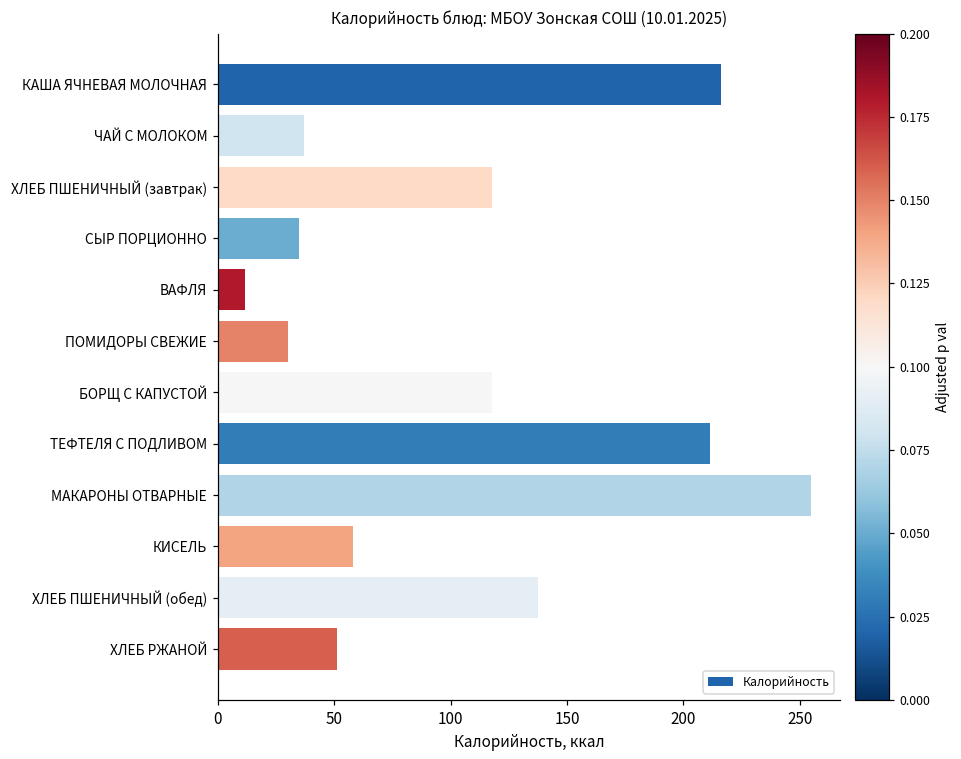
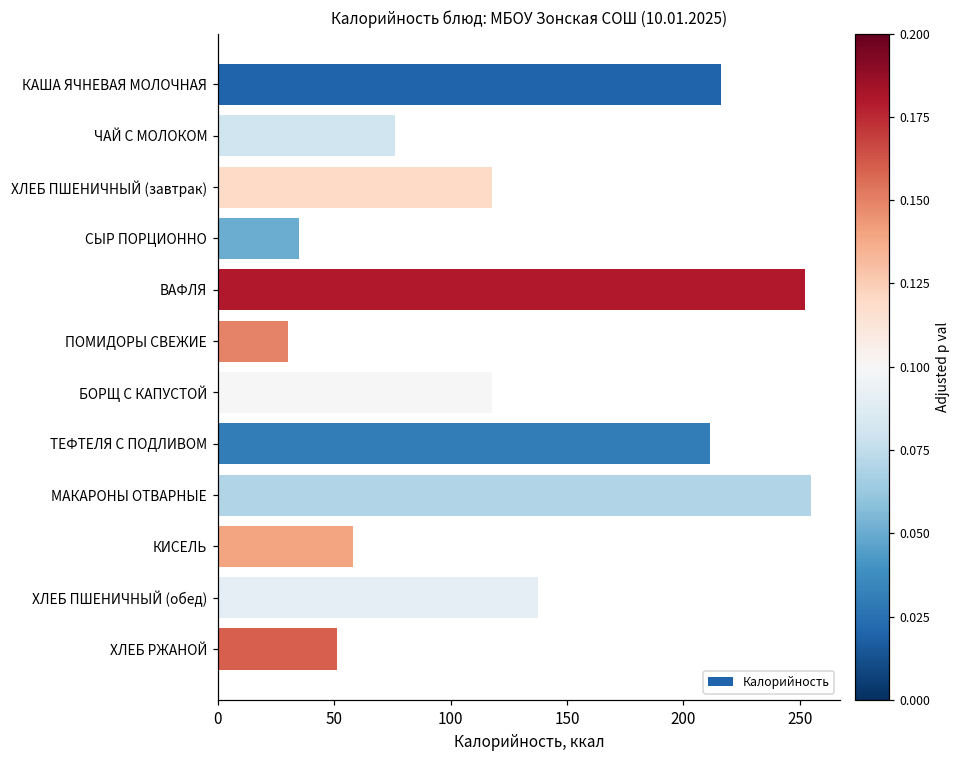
ЧАЙ С МОЛОКОМ: 37 -> 76
ВАФЛЯ: 11 -> 253
